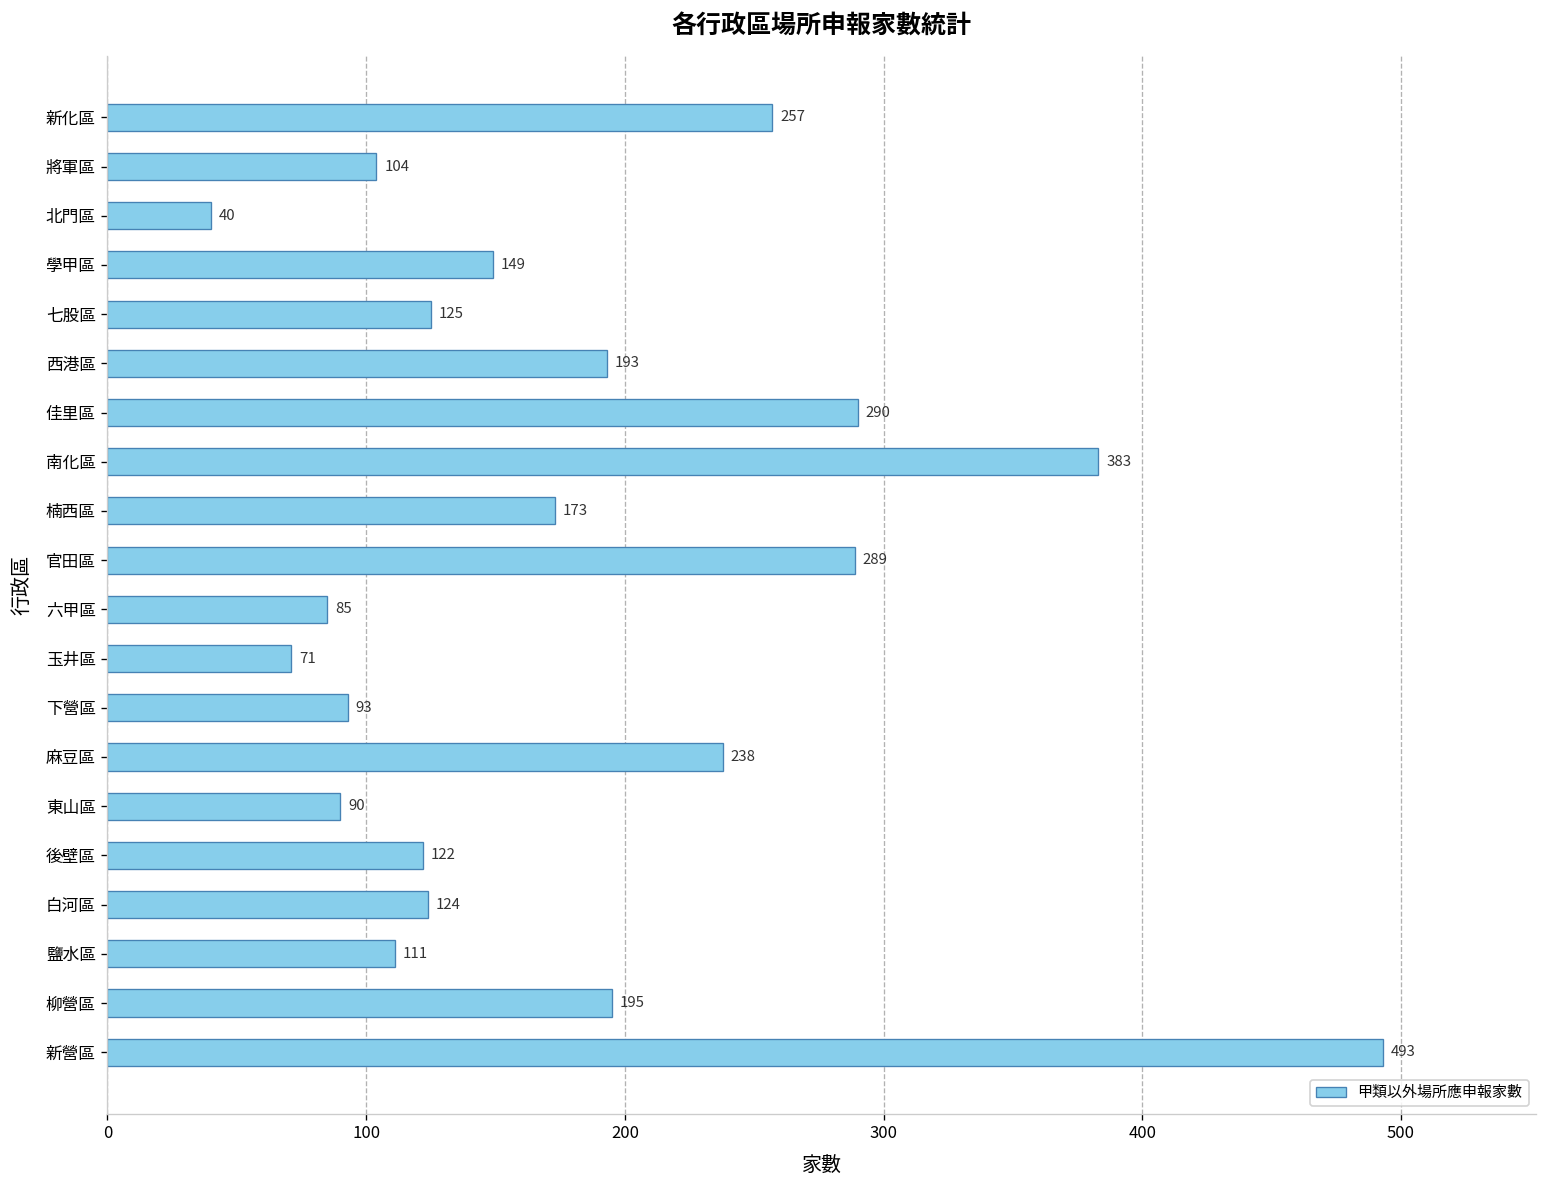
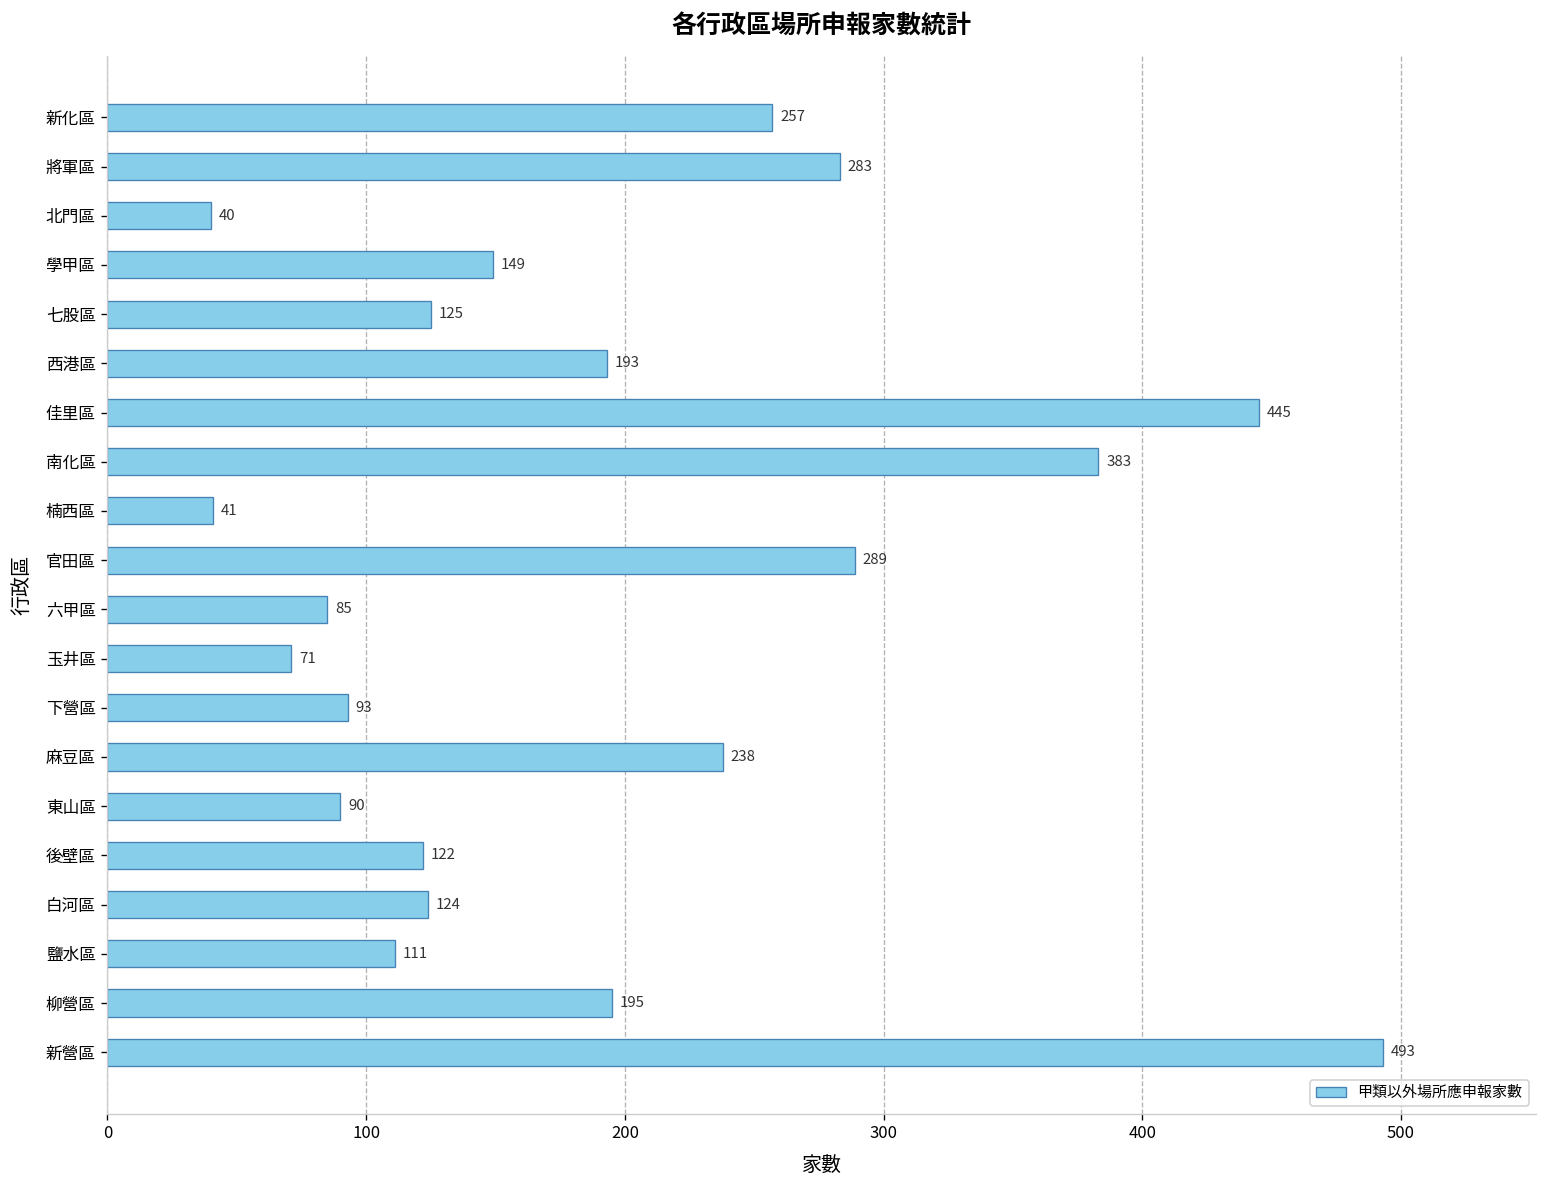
將軍區: 104 -> 283
佳里區: 290 -> 445
楠西區: 173 -> 41
